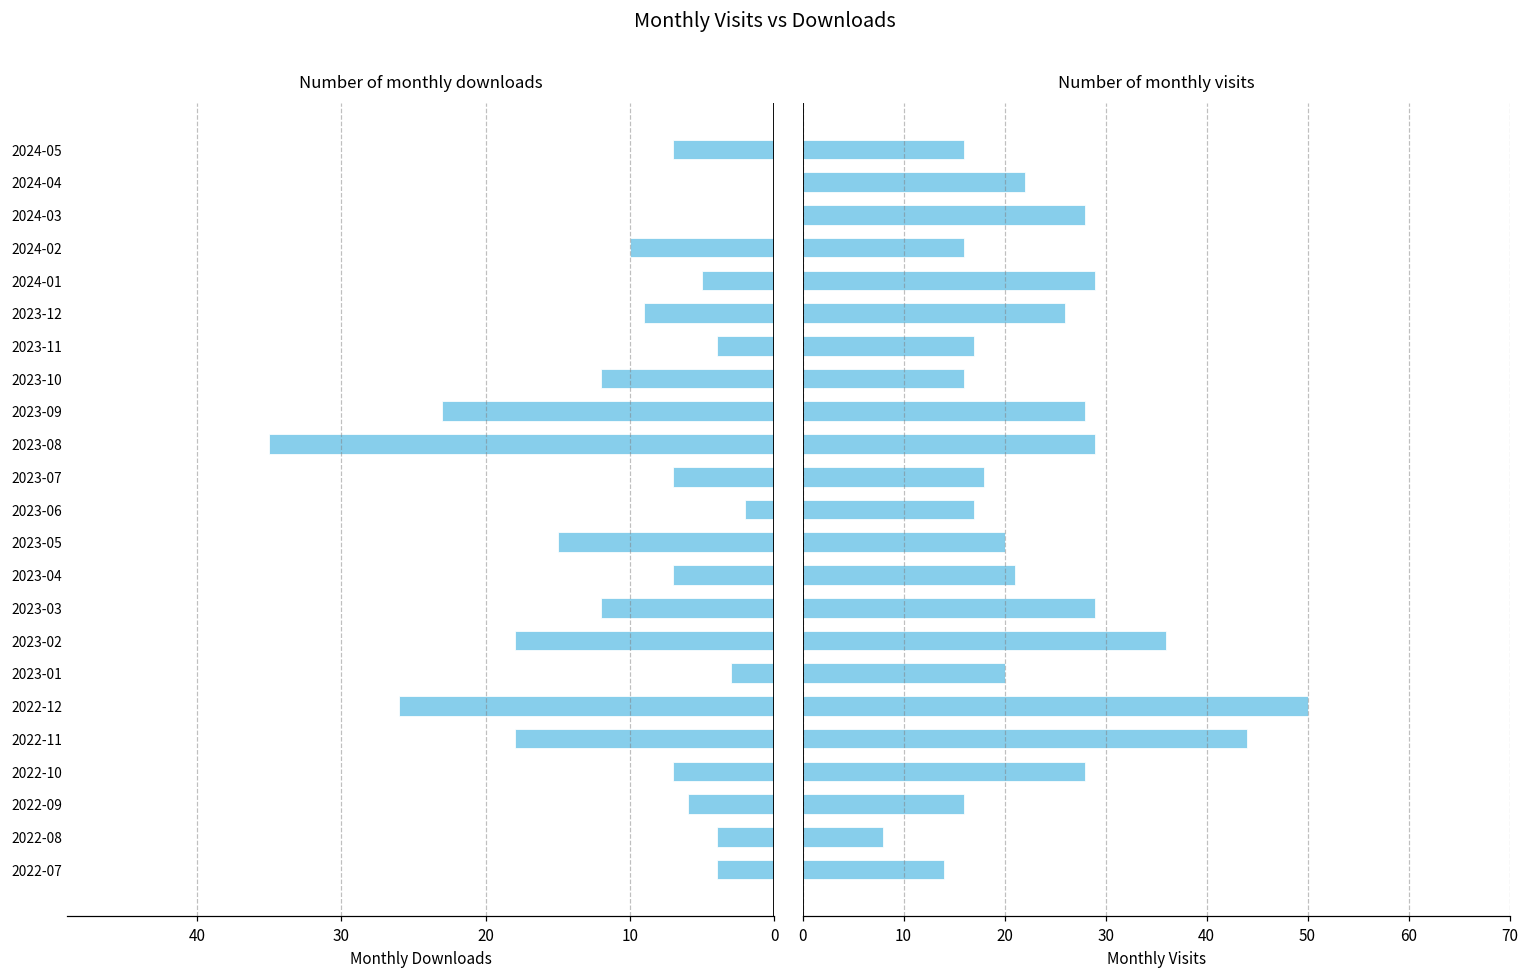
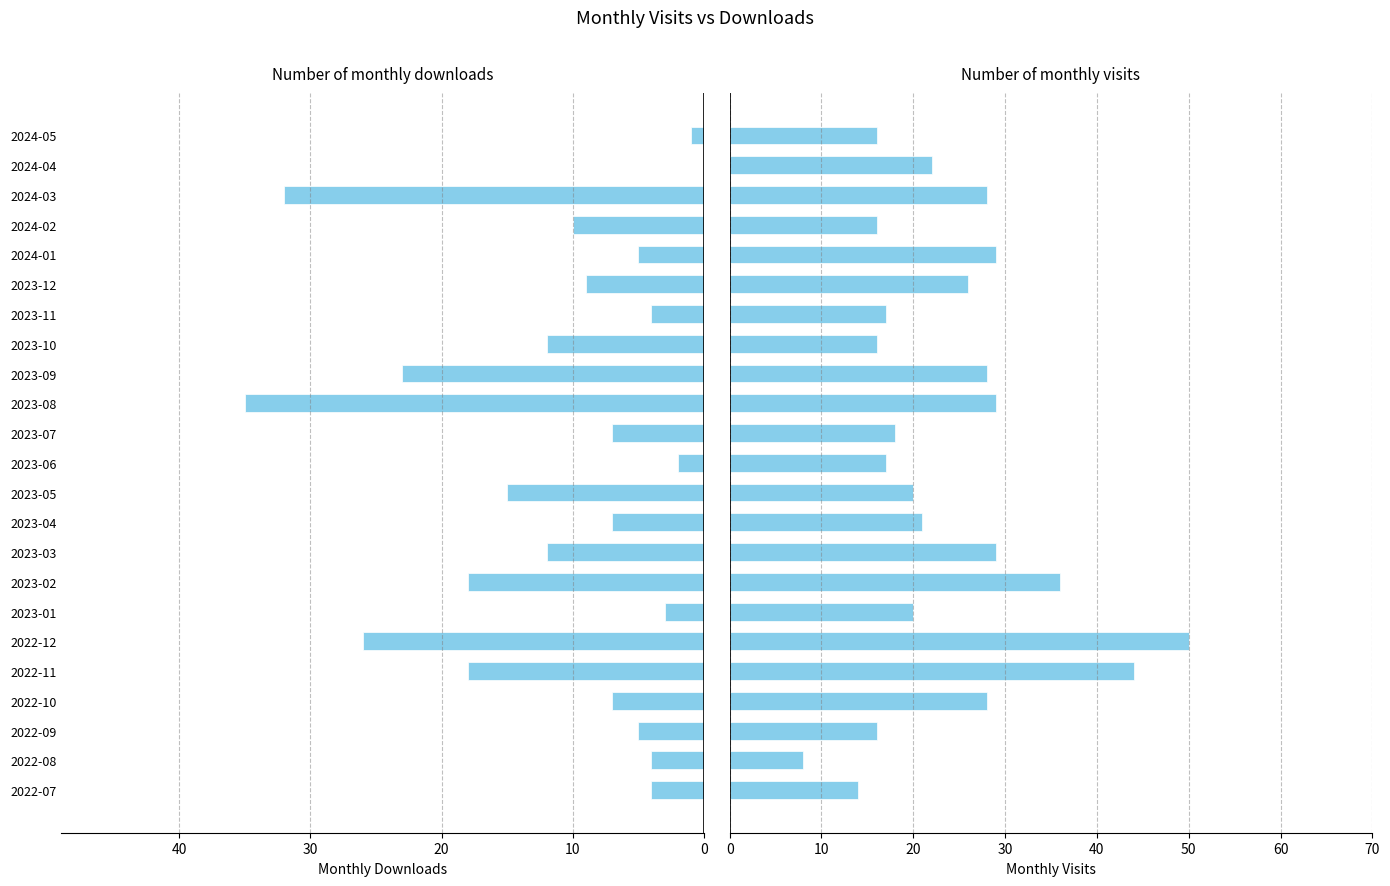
Number of monthly downloads, 2024-05: 7 -> 1
Number of monthly downloads, 2024-03: 0 -> 32
Number of monthly downloads, 2022-09: 6 -> 5
